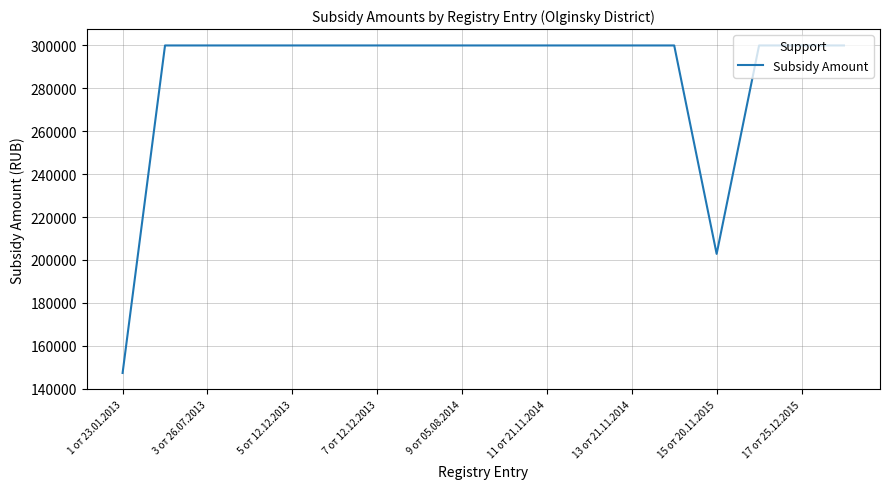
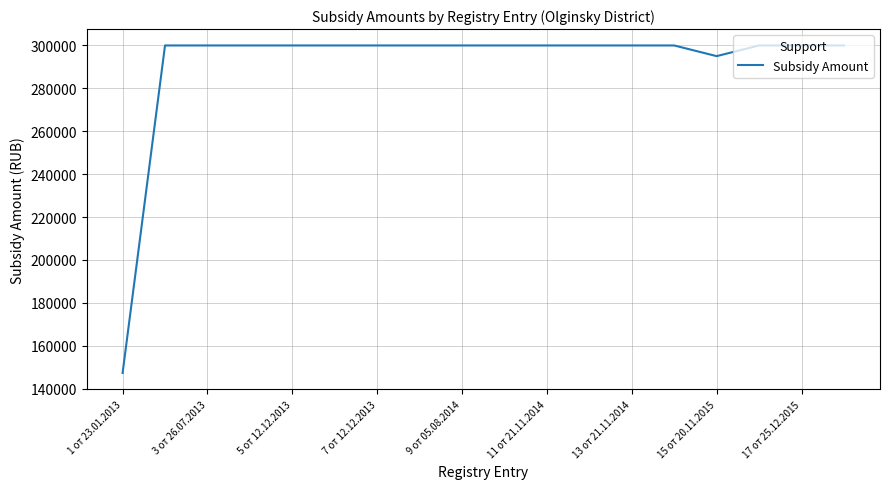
15 от 20.11.2015: 203000 -> 295000
